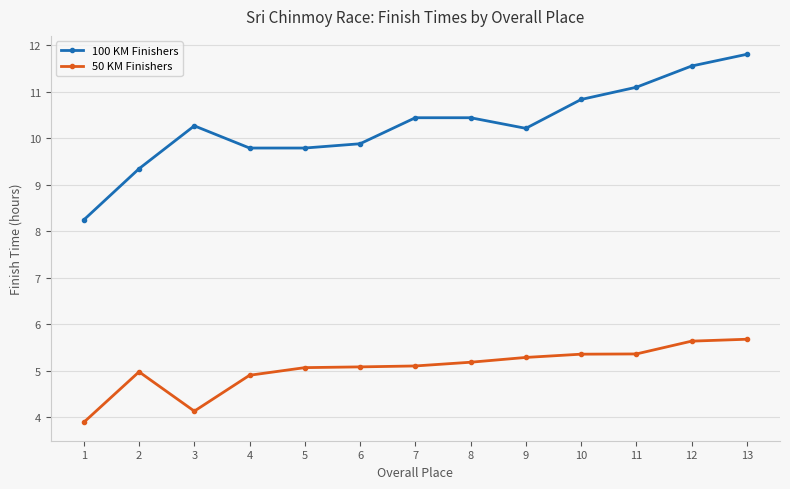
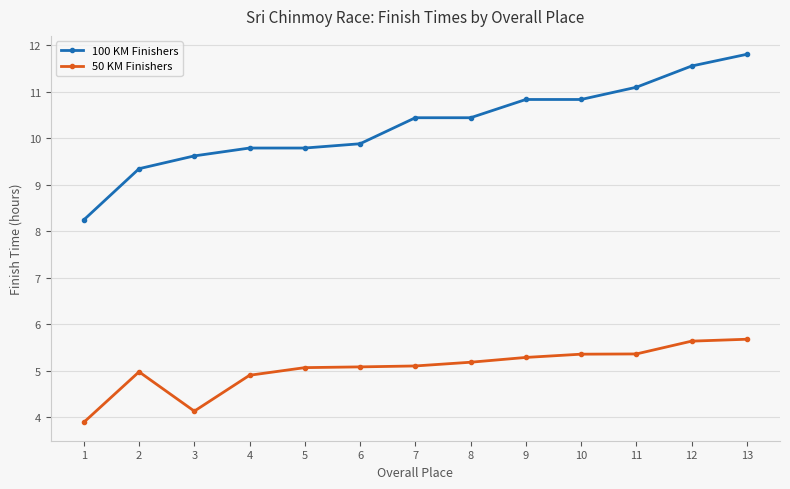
100 KM Finishers, 3: 10.3 -> 9.6
100 KM Finishers, 9: 10.2 -> 10.8
